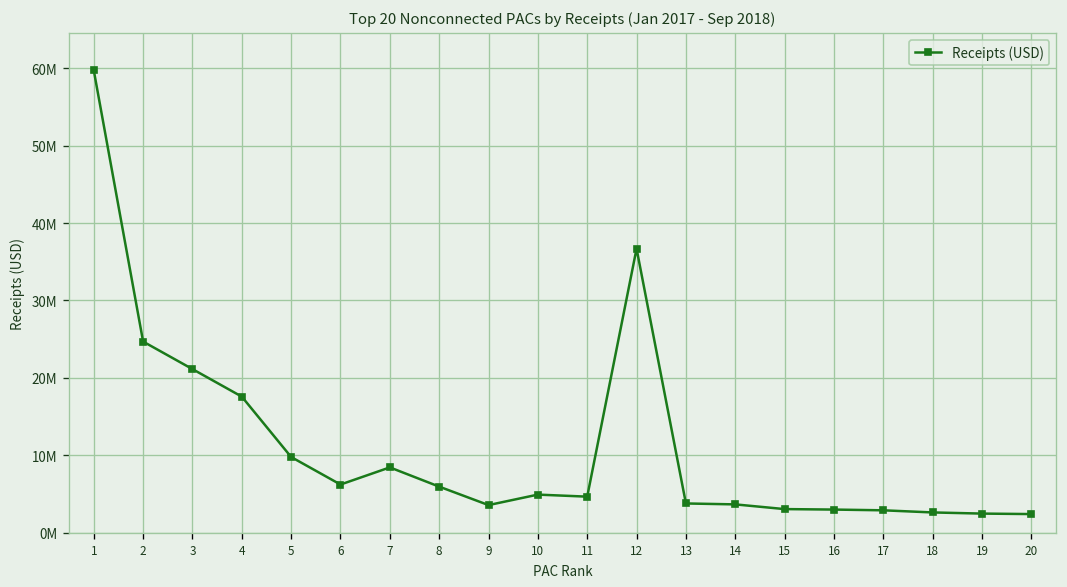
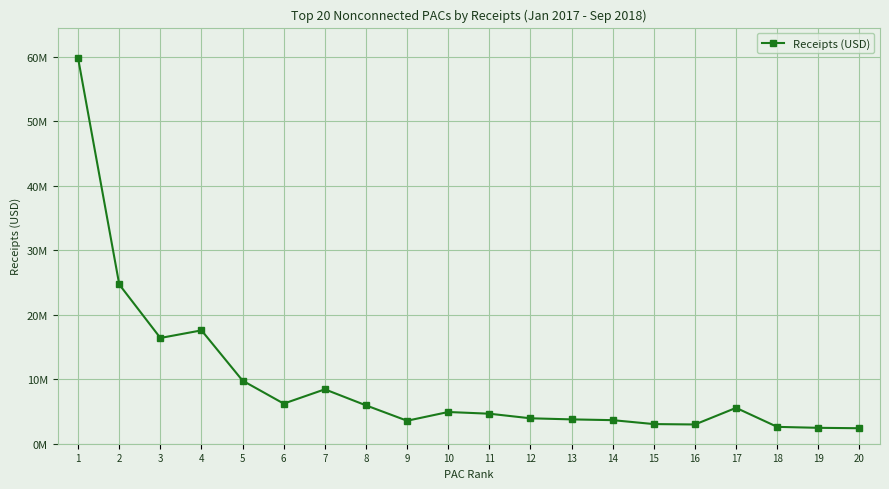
3: 21000000 -> 16000000
12: 37000000 -> 4000000
17: 3000000 -> 6000000
